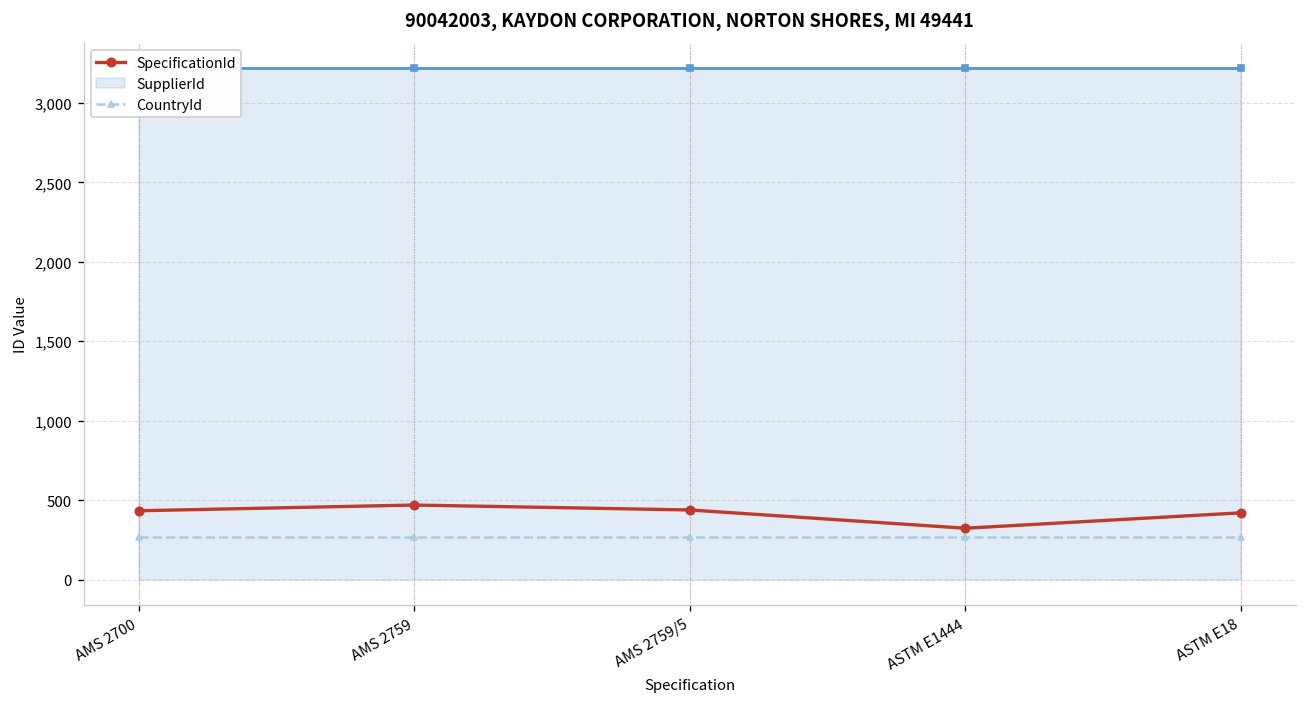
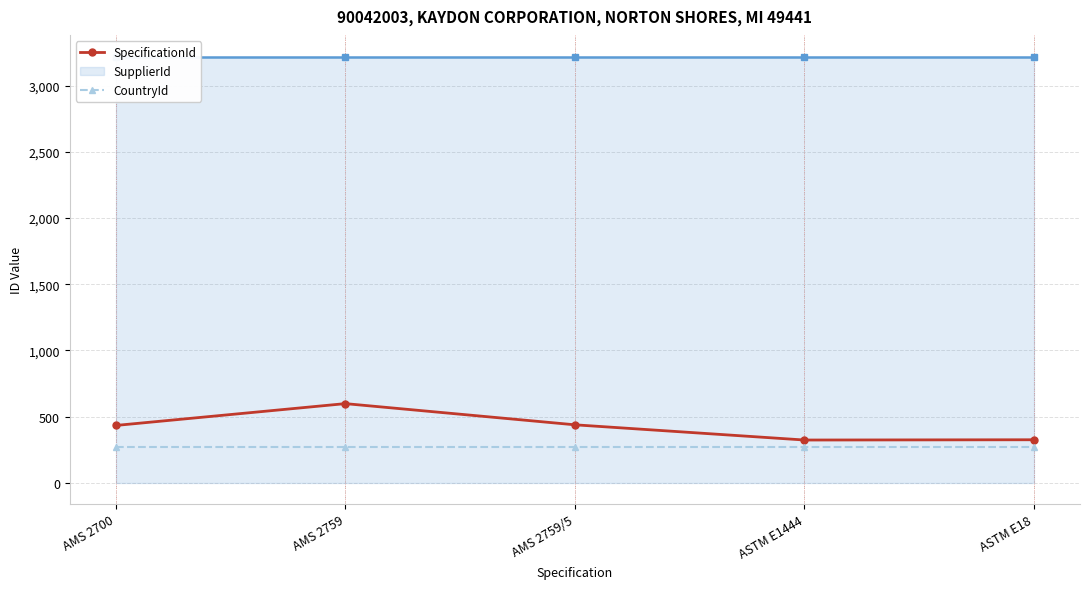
SpecificationId, AMS 2759: 470 -> 600
SpecificationId, ASTM E18: 420 -> 330
